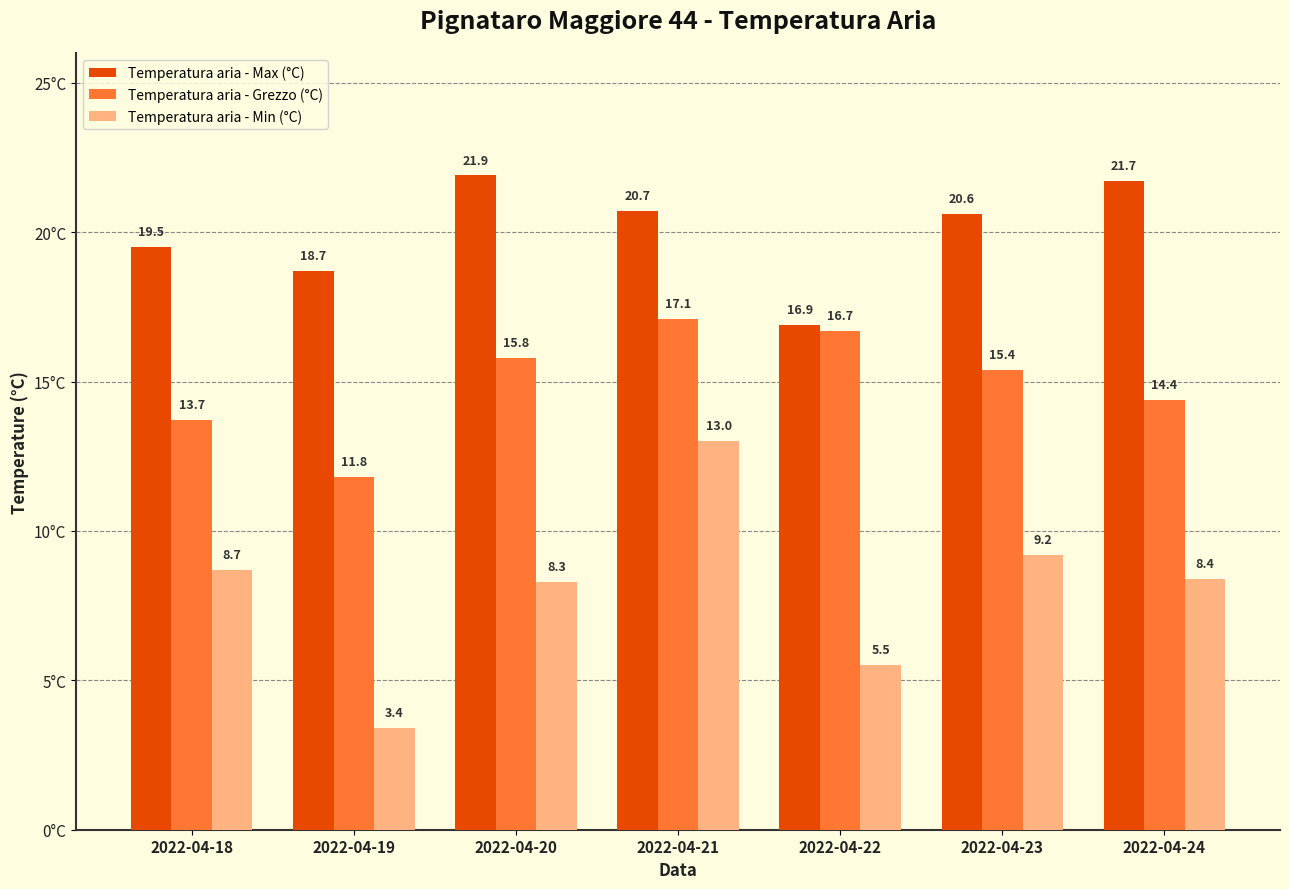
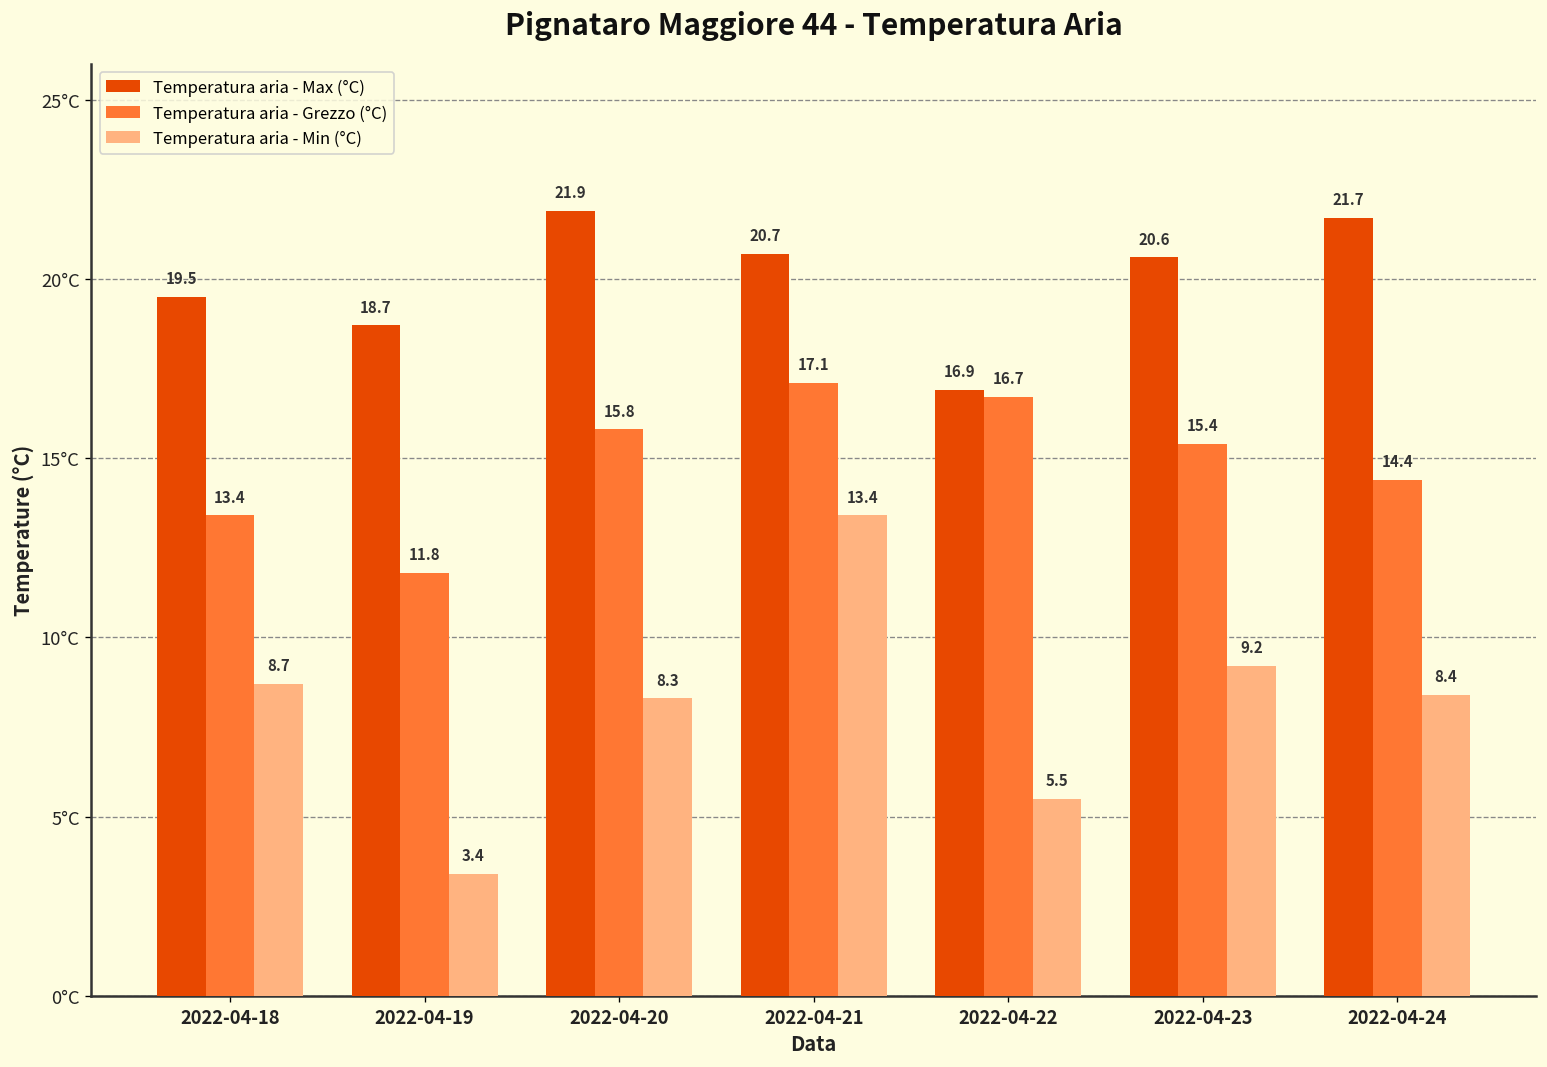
Temperatura aria - Grezzo (°C), 2022-04-18: 13.7 -> 13.4
Temperatura aria - Min (°C), 2022-04-21: 13.0 -> 13.4
